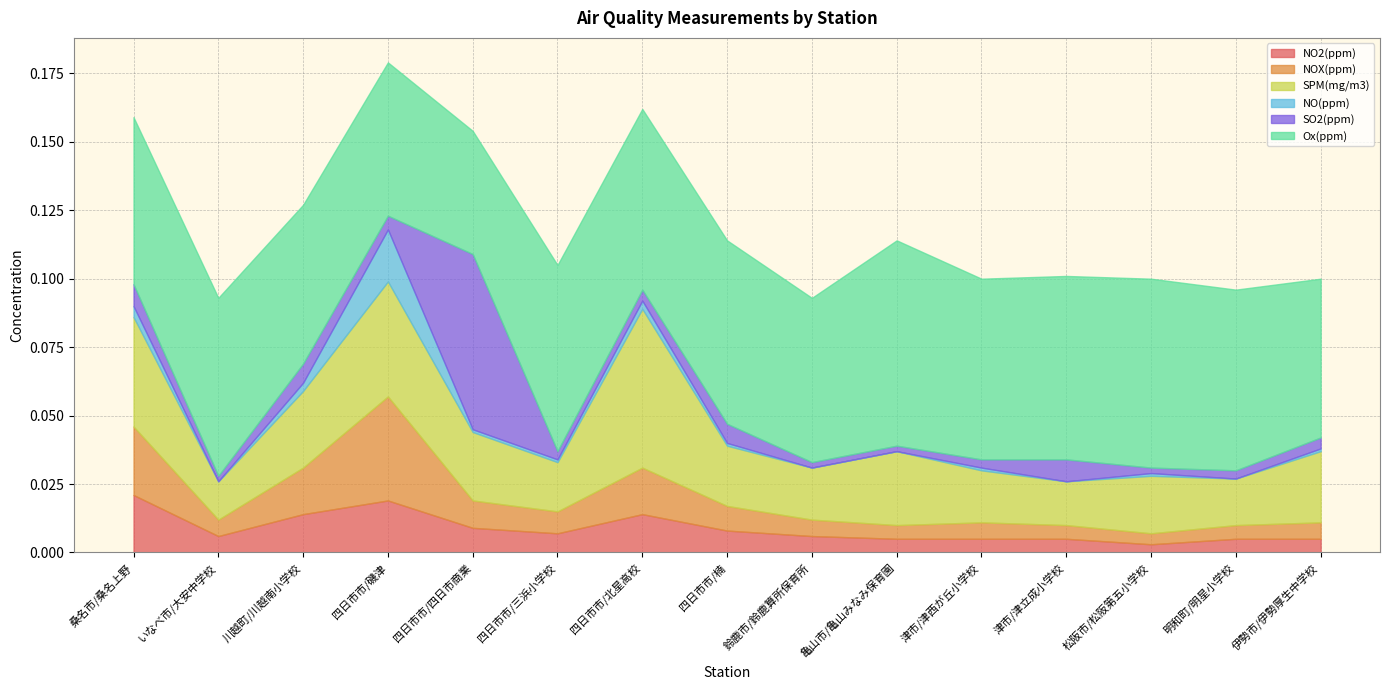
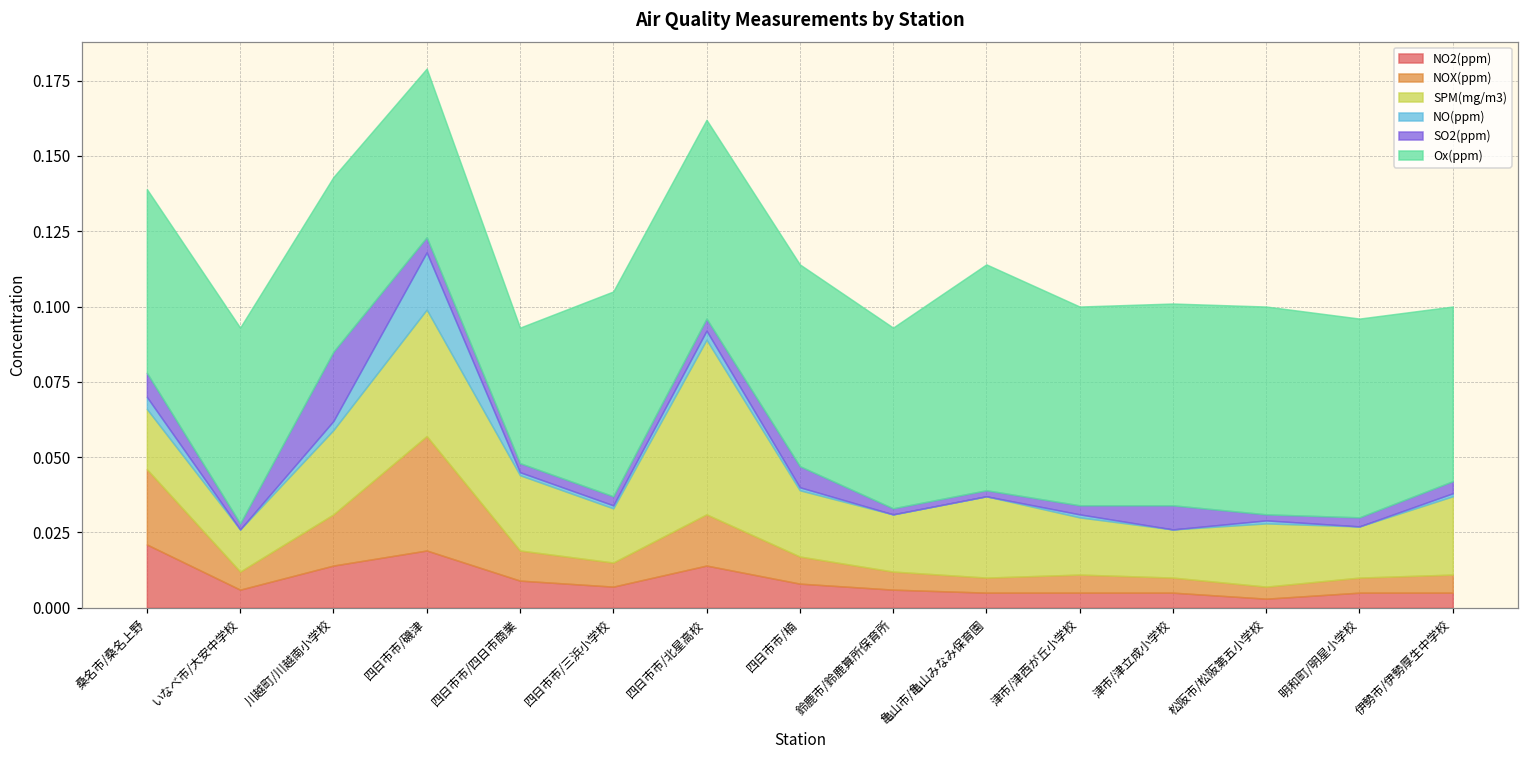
SPM(mg/m3), 桑名市/桑名上野: 0.04 -> 0.02
SO2(ppm), 川越町/川越南小学校: 0.007 -> 0.023
SO2(ppm), 四日市市/四日市商業: 0.064 -> 0.003
